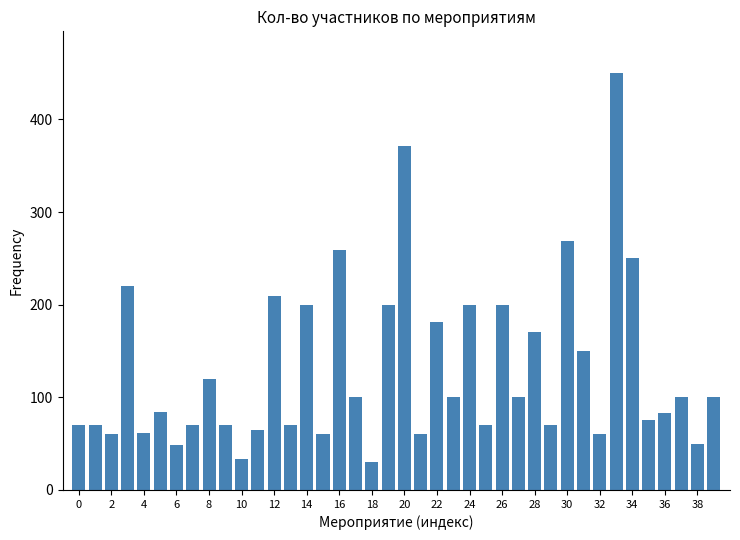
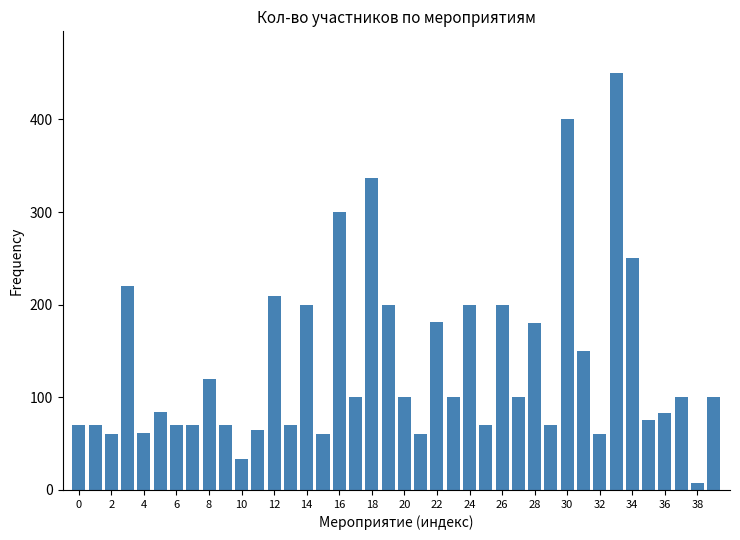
6: 50 -> 70
16: 260 -> 300
18: 30 -> 340
20: 370 -> 100
28: 170 -> 180
30: 270 -> 400
38: 50 -> 10
